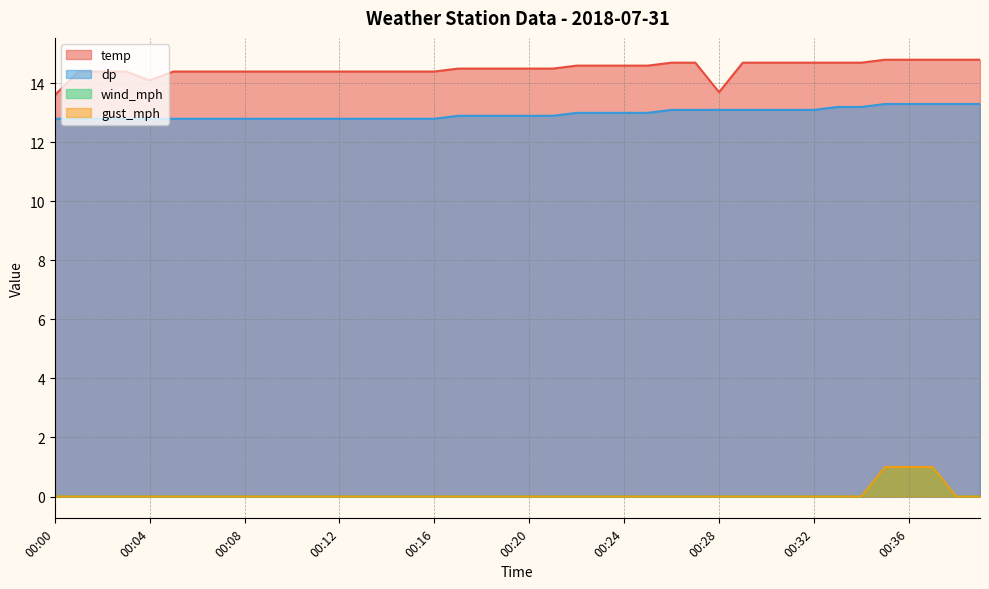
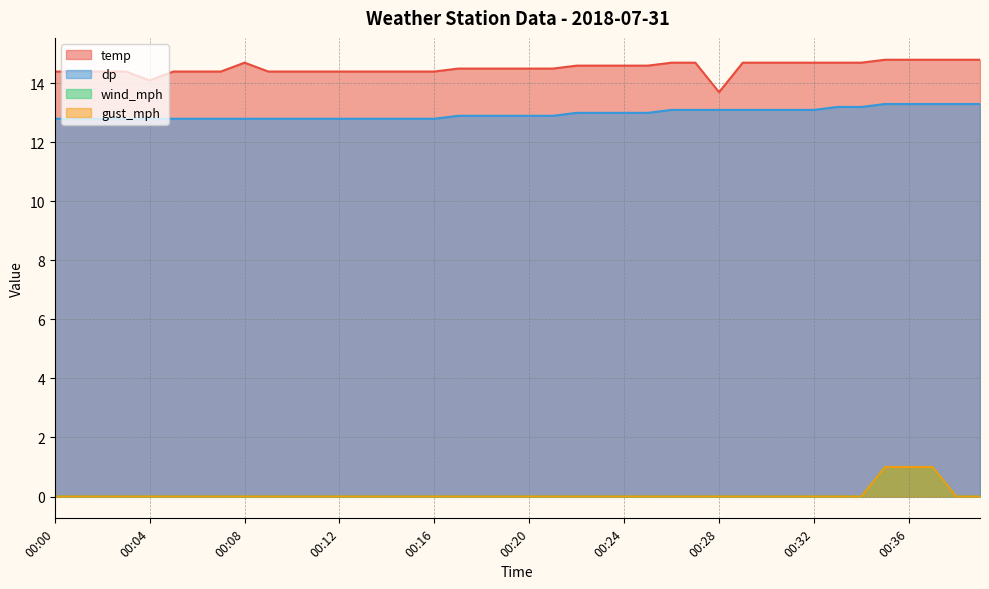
temp, 00:00: 13.6 -> 14.4
temp, 00:08: 14.4 -> 14.7
